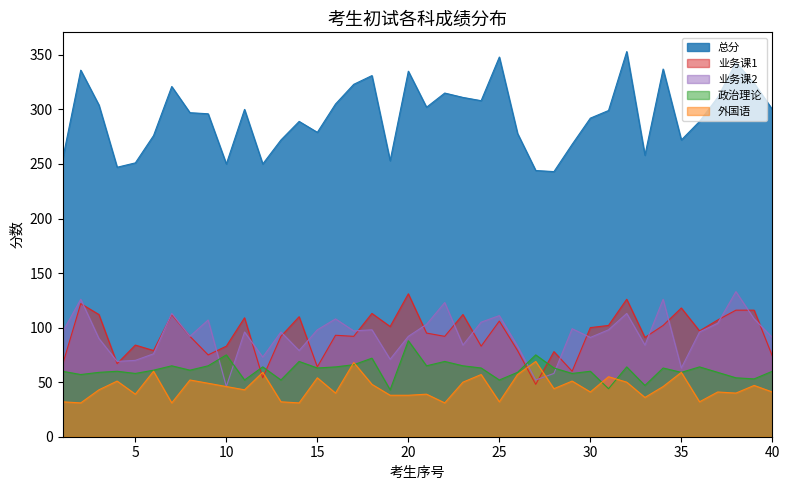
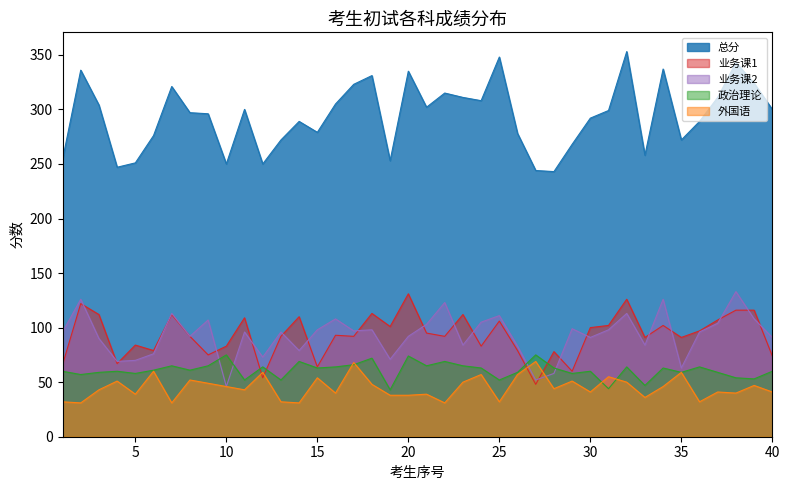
政治理论, 20: 88 -> 74
业务课1, 35: 118 -> 91
